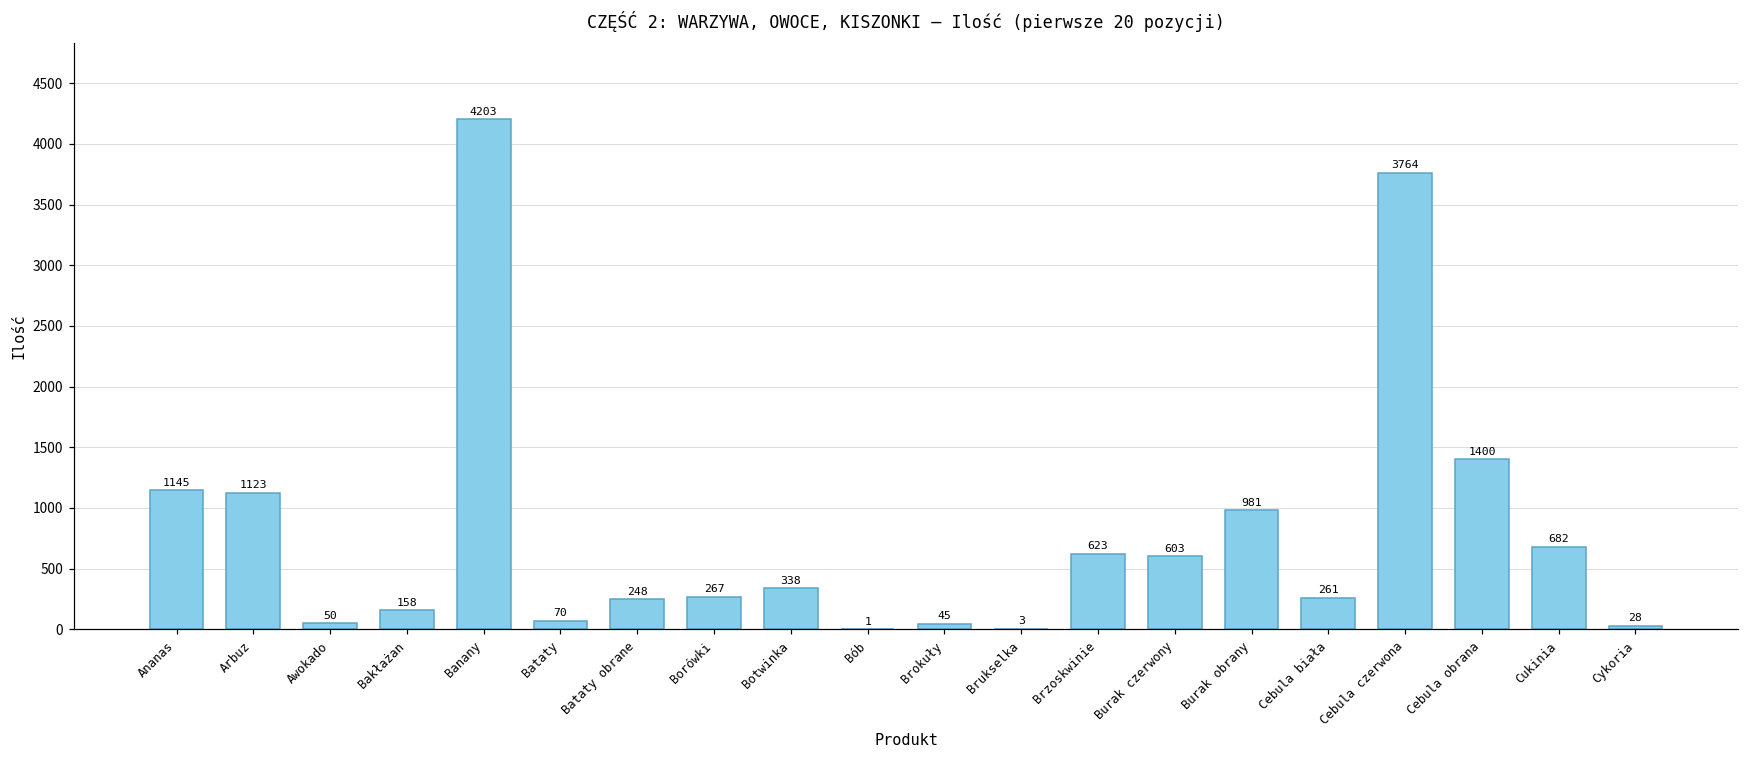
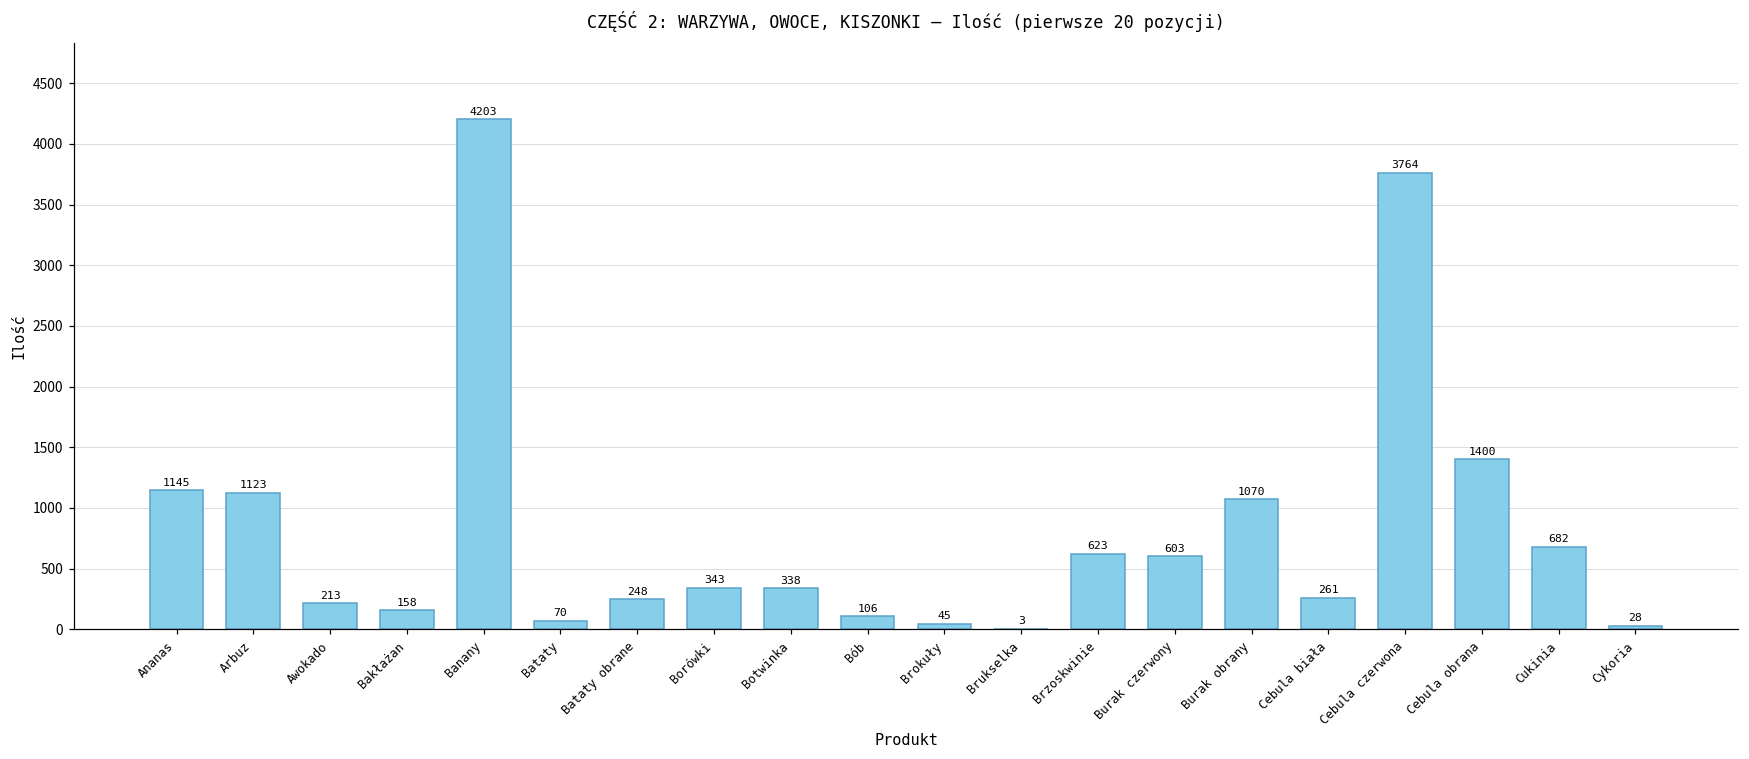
Awokado: 50 -> 213
Borówki: 267 -> 343
Bób: 1 -> 106
Burak obrany: 981 -> 1070
